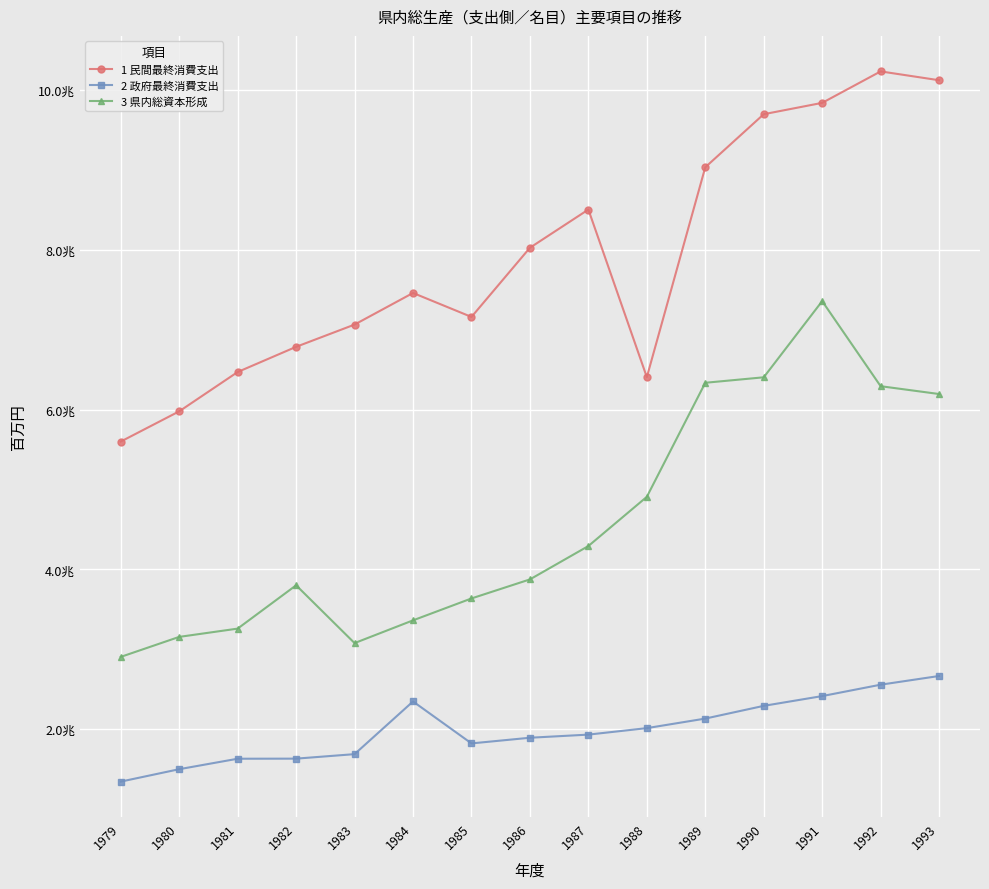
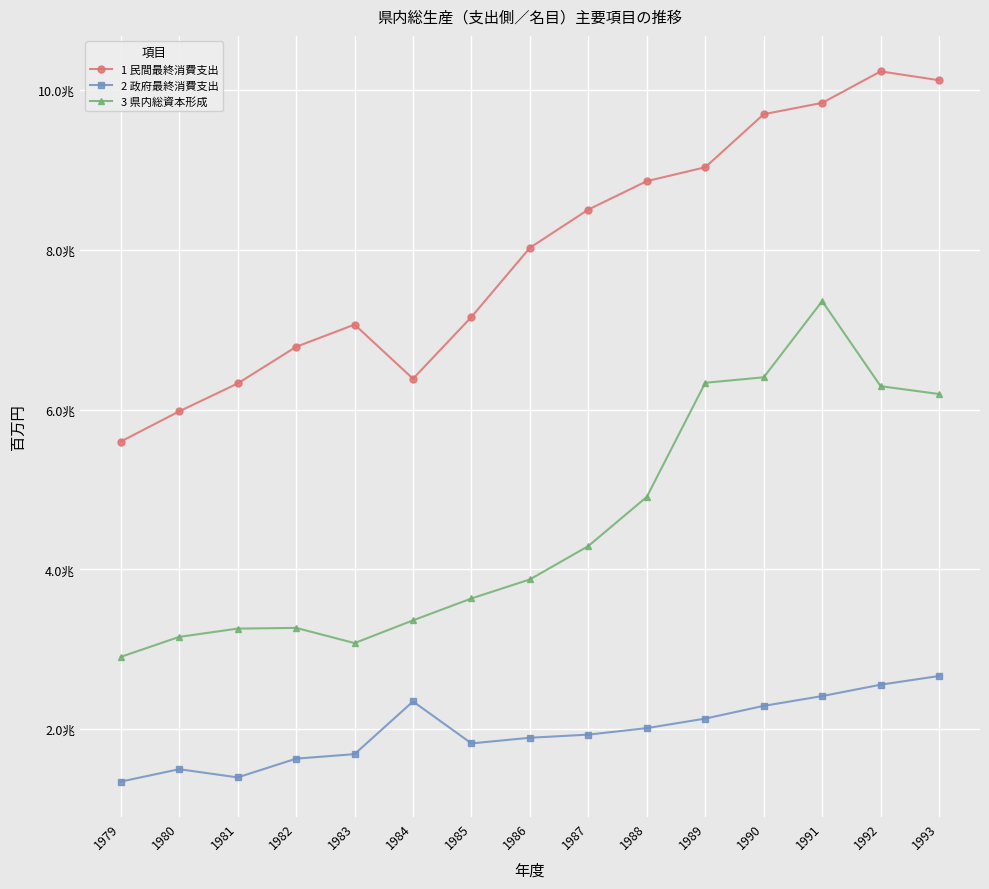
1 民間最終消費支出, 1981: 6.5兆 -> 6.3兆
2 政府最終消費支出, 1981: 1.6兆 -> 1.4兆
3 県内総資本形成, 1982: 3.8兆 -> 3.3兆
1 民間最終消費支出, 1984: 7.5兆 -> 6.4兆
1 民間最終消費支出, 1988: 6.4兆 -> 8.9兆
